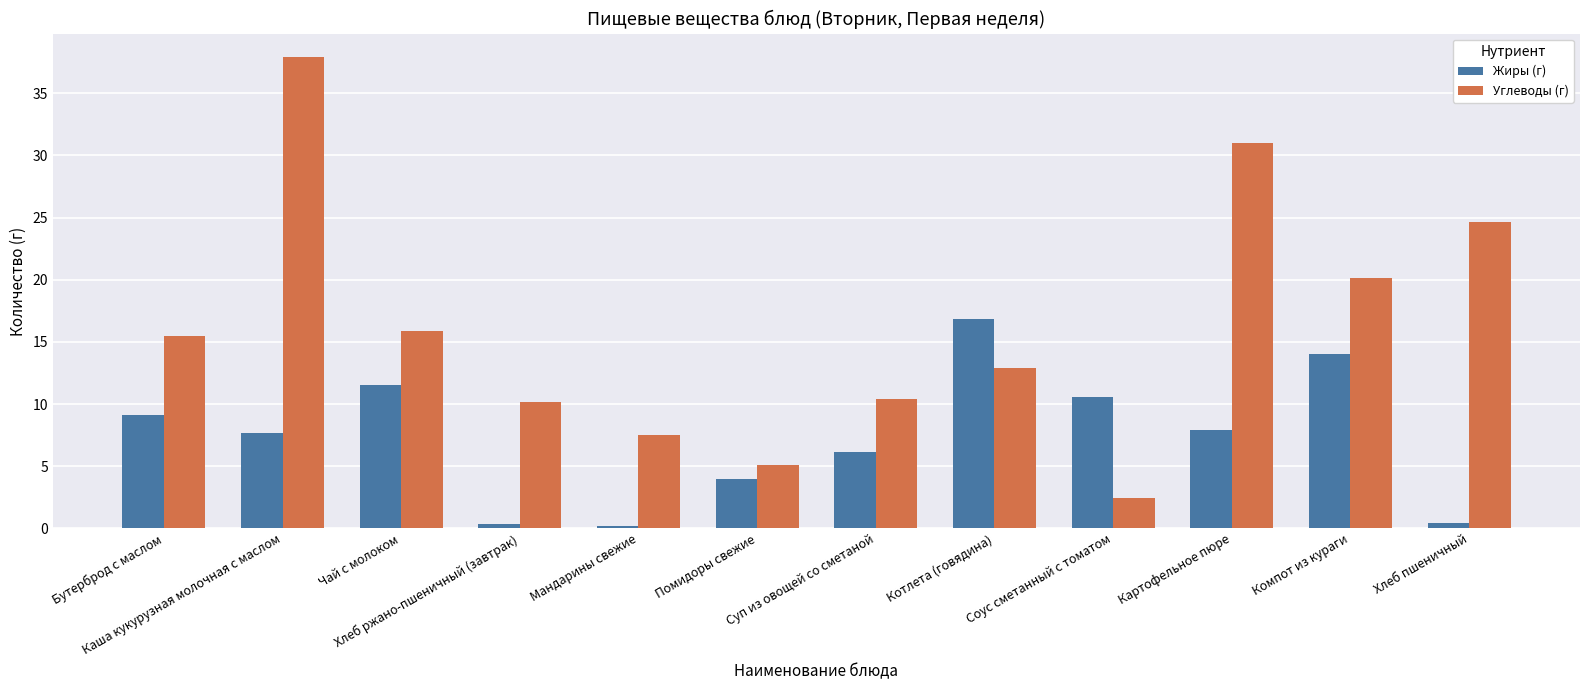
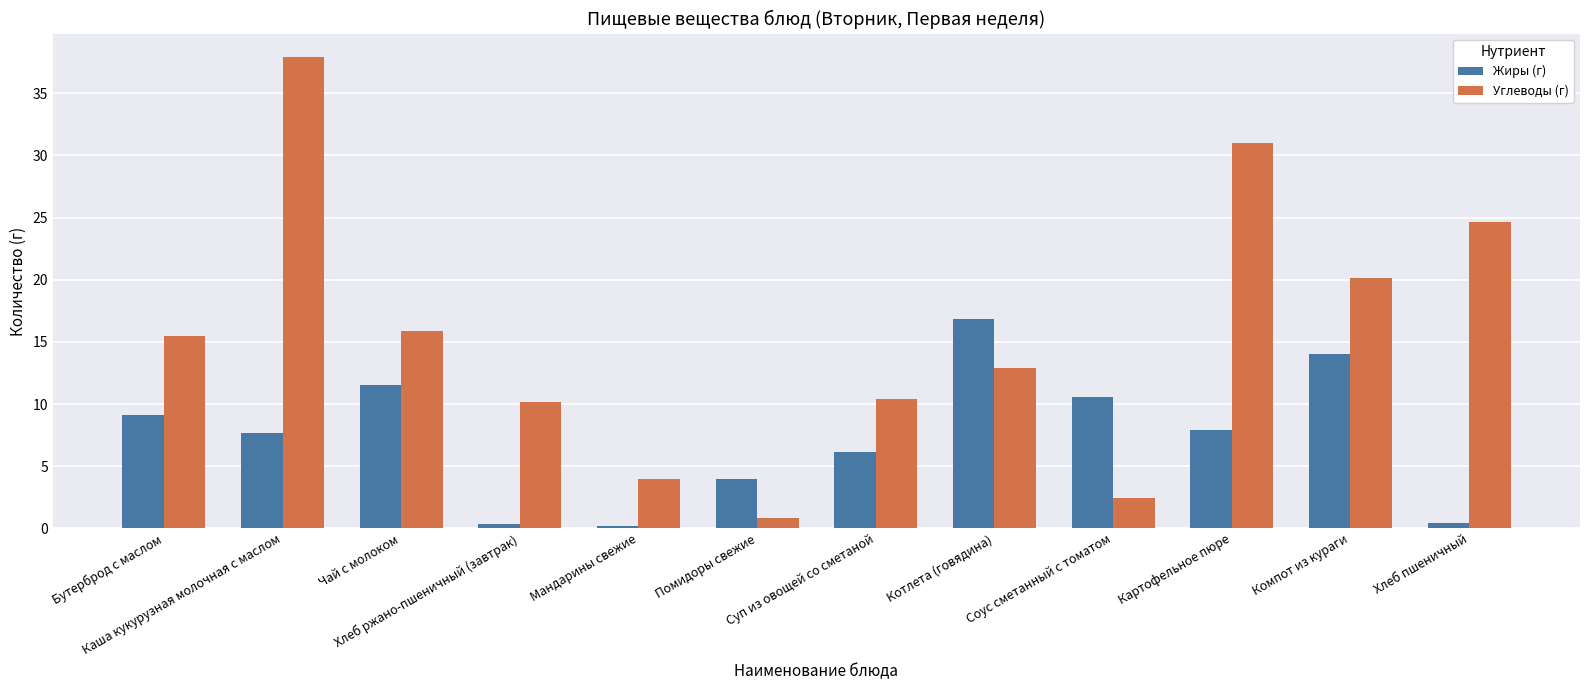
Углеводы (г), Мандарины свежие: 7.5 -> 4.0
Углеводы (г), Помидоры свежие: 5.1 -> 0.8
